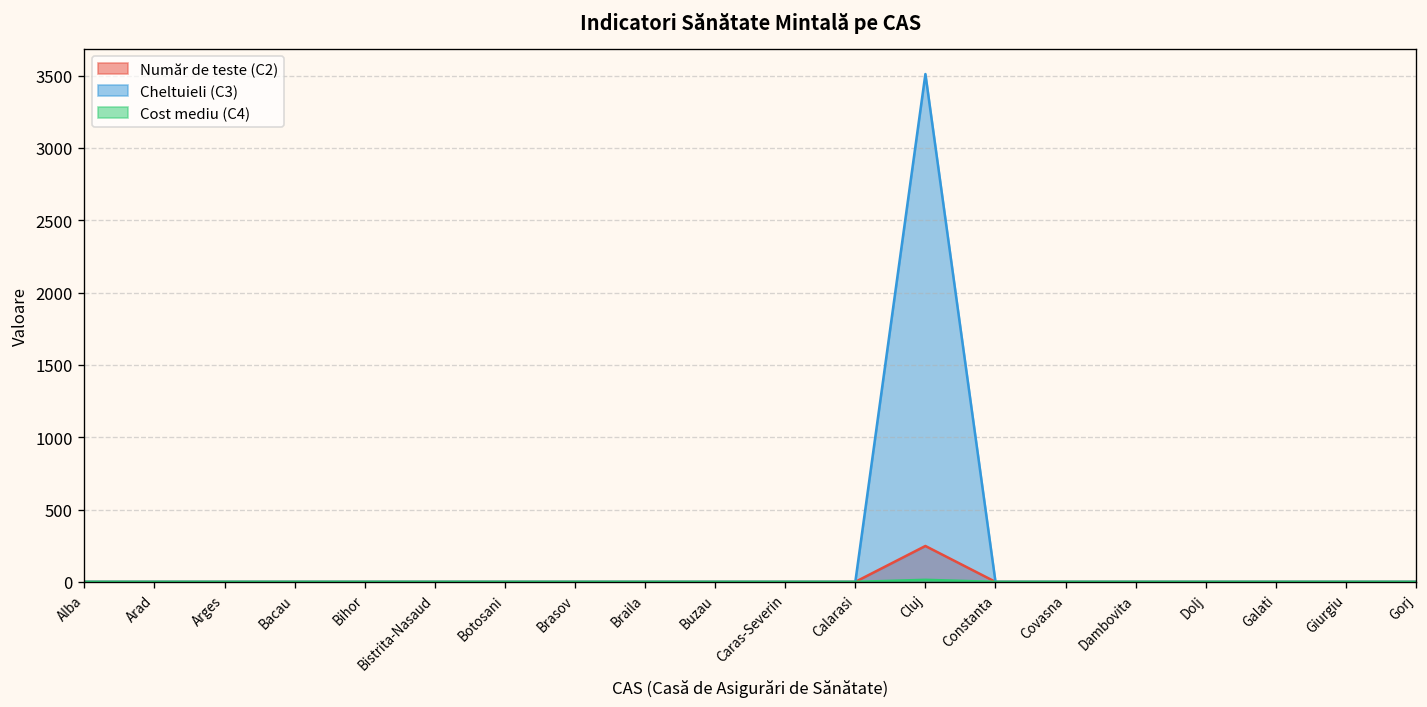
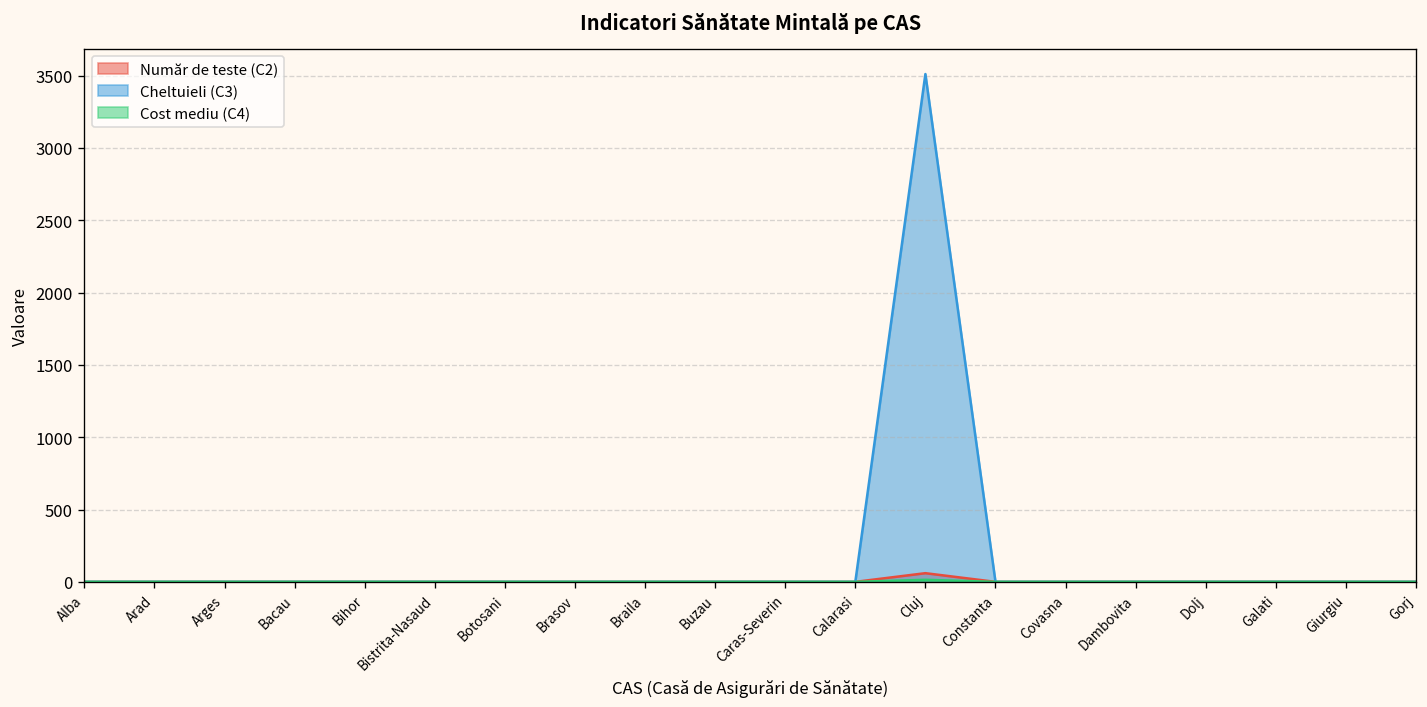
Număr de teste (C2), Cluj: 250 -> 60
